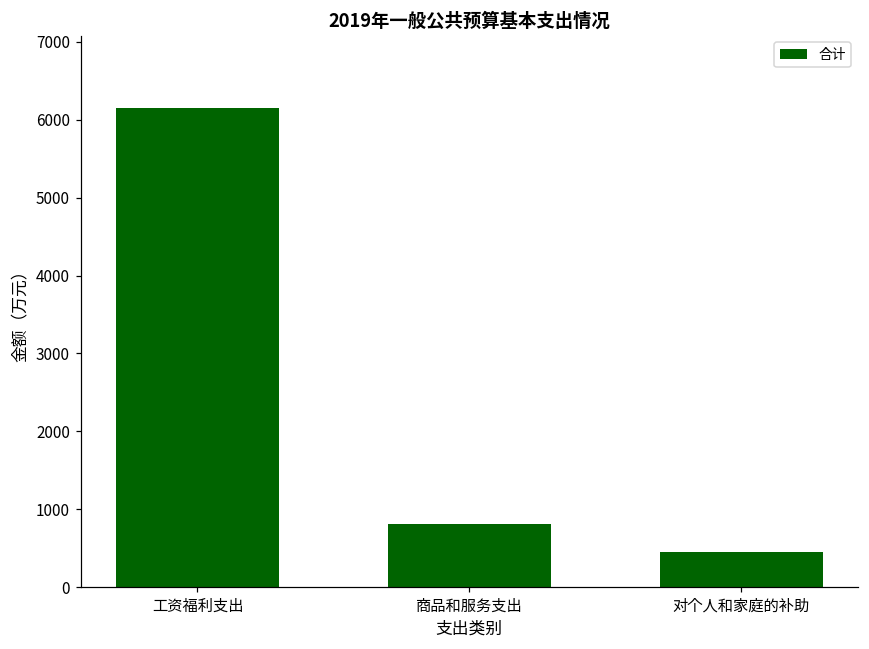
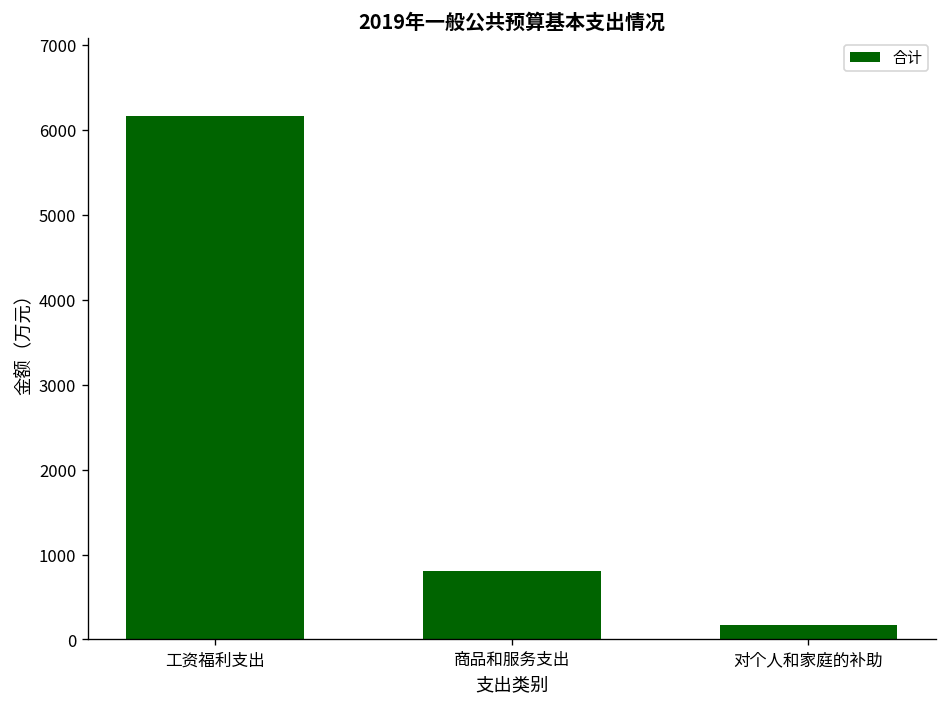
对个人和家庭的补助: 400 -> 200
